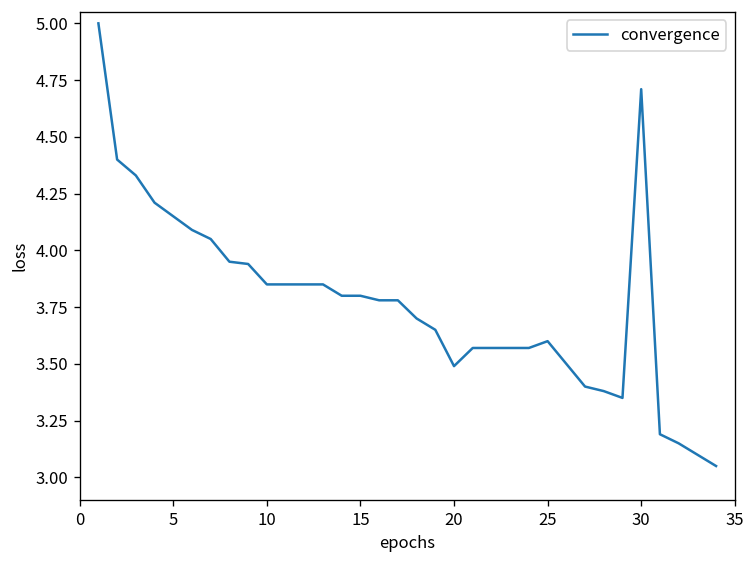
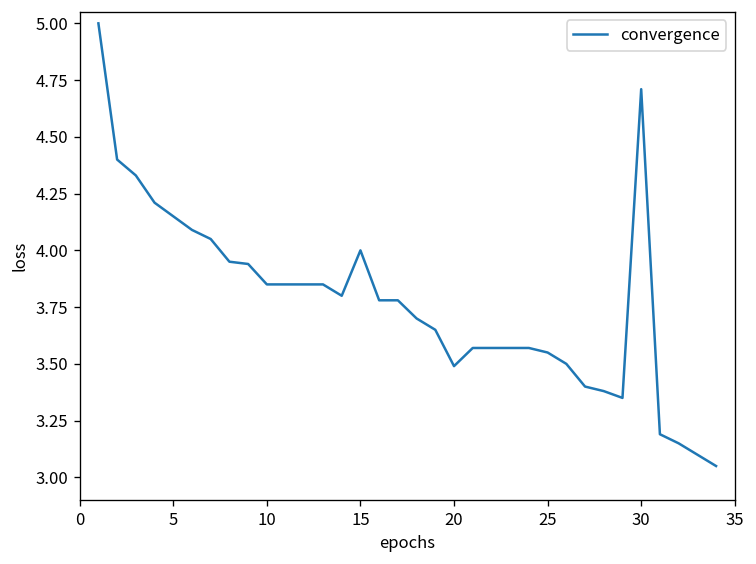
15: 3.8 -> 4.0
25: 3.60 -> 3.55
